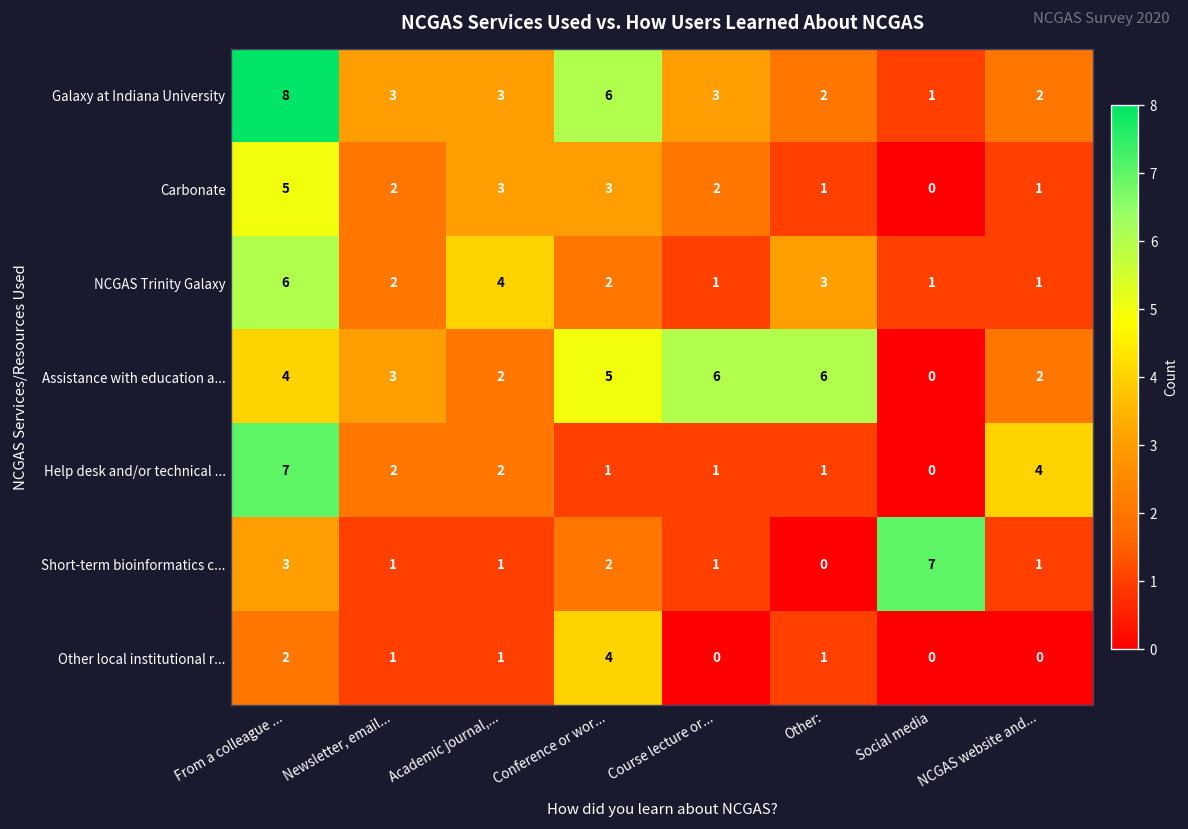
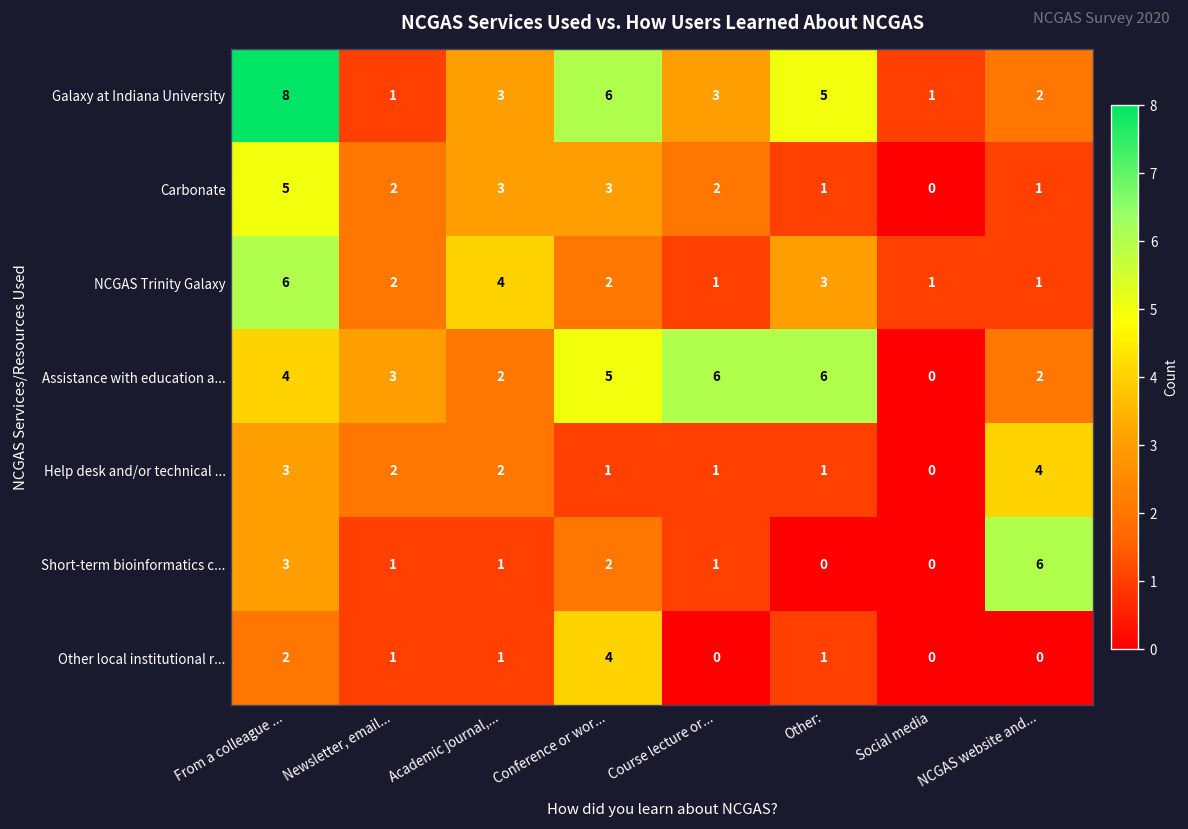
Galaxy at Indiana University, Newsletter, email...: 3 -> 1
Galaxy at Indiana University, Other:: 2 -> 5
Help desk and/or technical ..., From a colleague ...: 7 -> 3
Short-term bioinformatics c..., Social media: 7 -> 0
Short-term bioinformatics c..., NCGAS website and...: 1 -> 6
